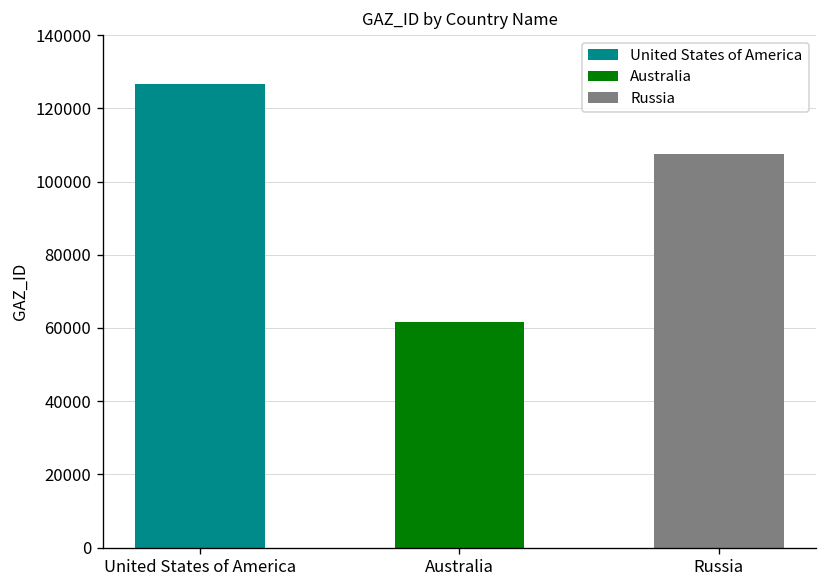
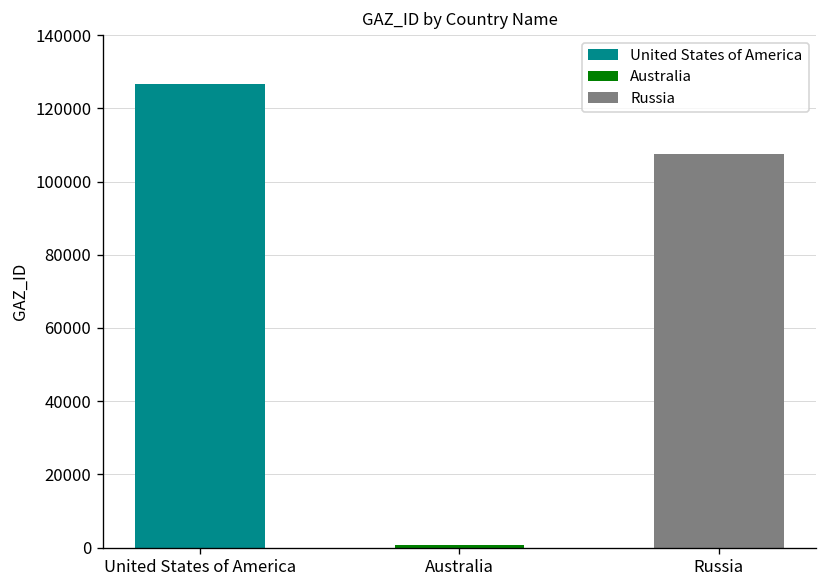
Australia: 62000 -> 1000
